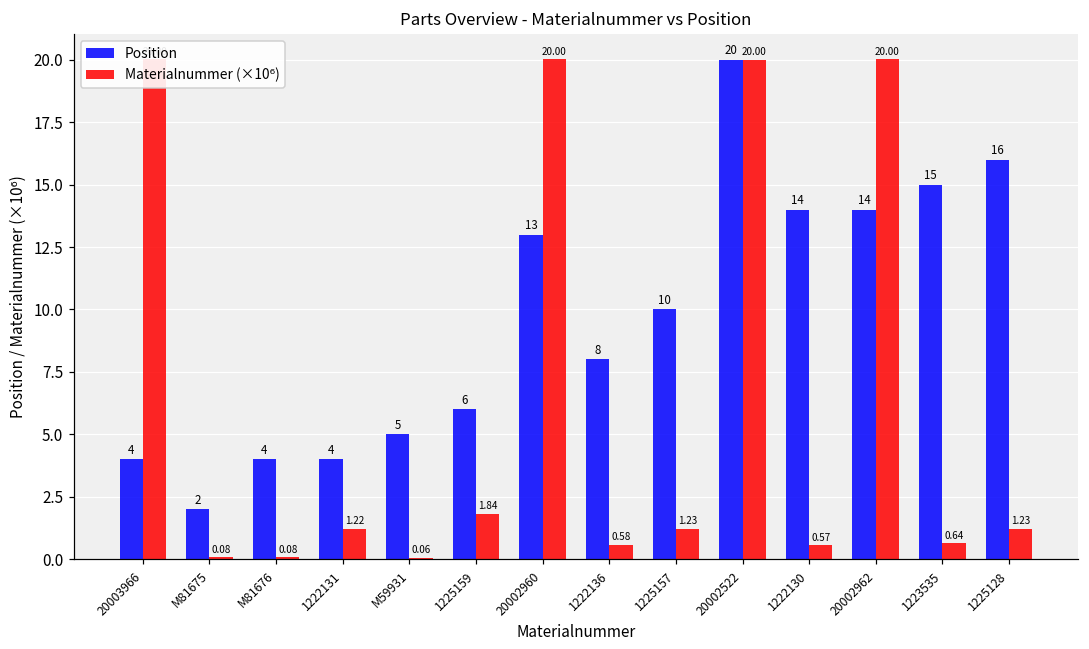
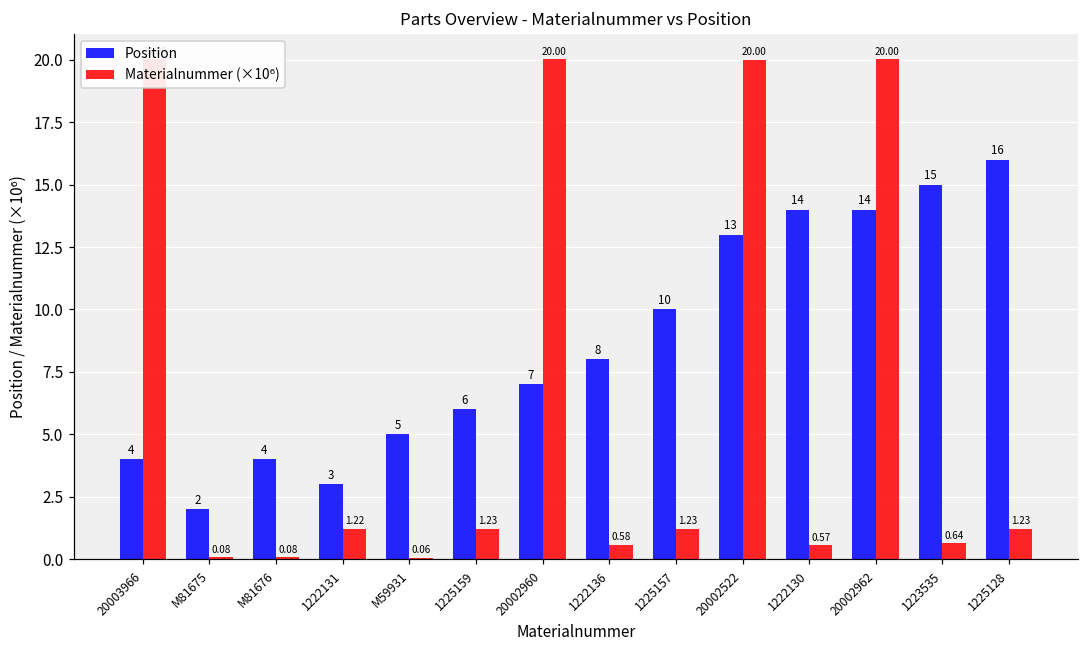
Position, 1222131: 4 -> 3
Materialnummer (×10⁶), 1225159: 1.84 -> 1.23
Position, 20002960: 13 -> 7
Position, 20002522: 20 -> 13
